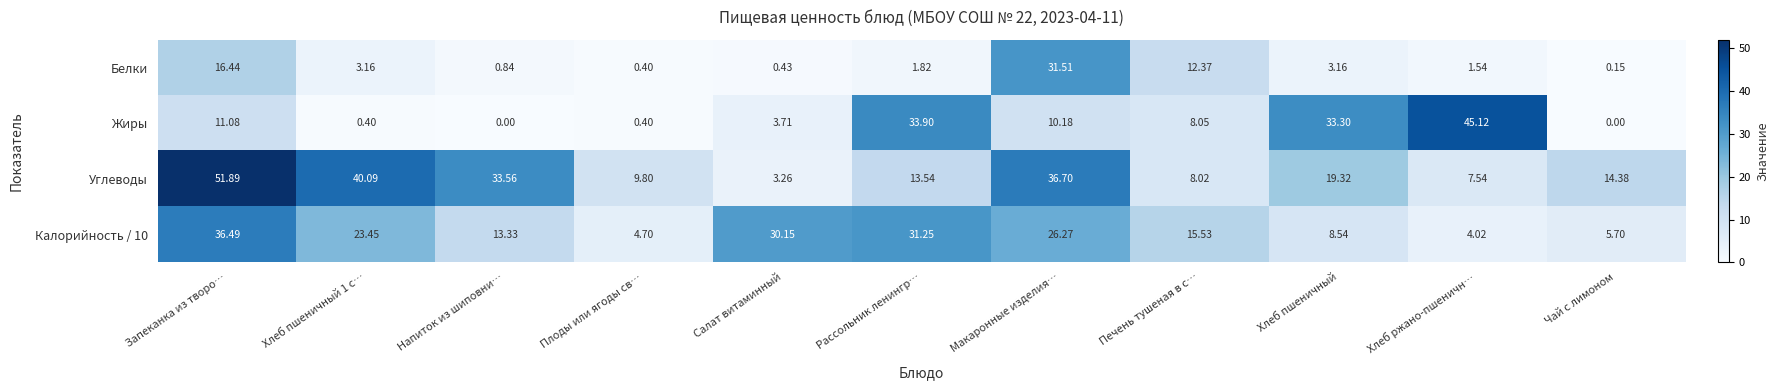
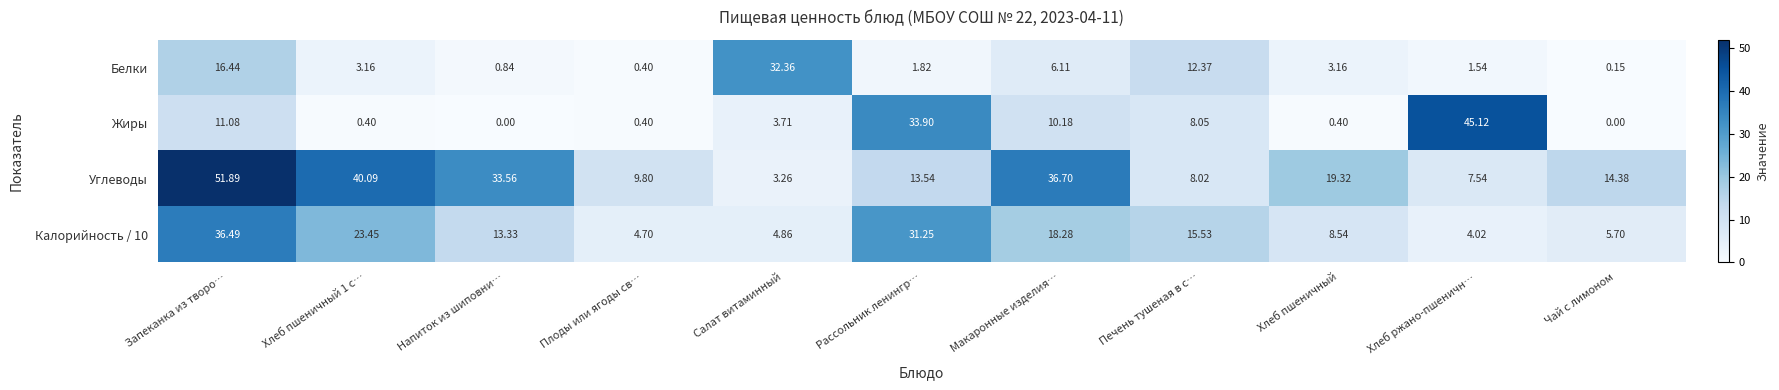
Белки, Салат витаминный: 0.43 -> 32.36
Белки, Макаронные изделия…: 31.51 -> 6.11
Жиры, Хлеб пшеничный: 33.30 -> 0.40
Калорийность / 10, Салат витаминный: 30.15 -> 4.86
Калорийность / 10, Макаронные изделия…: 26.27 -> 18.28
